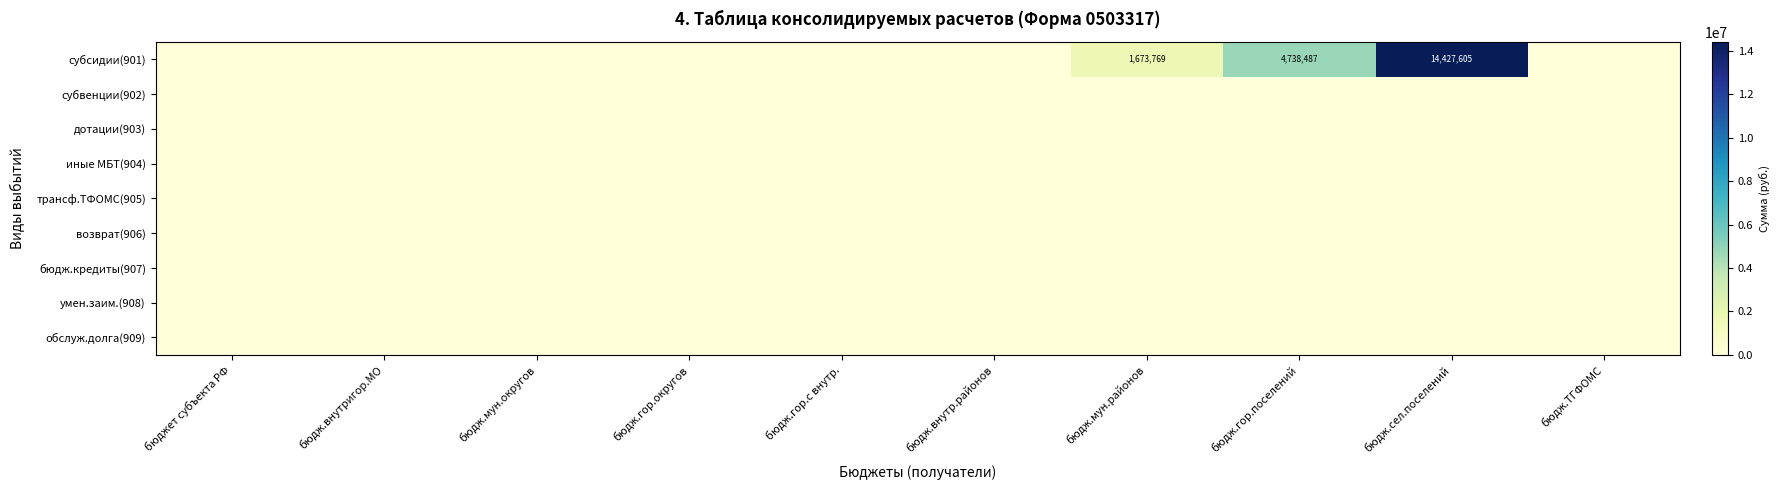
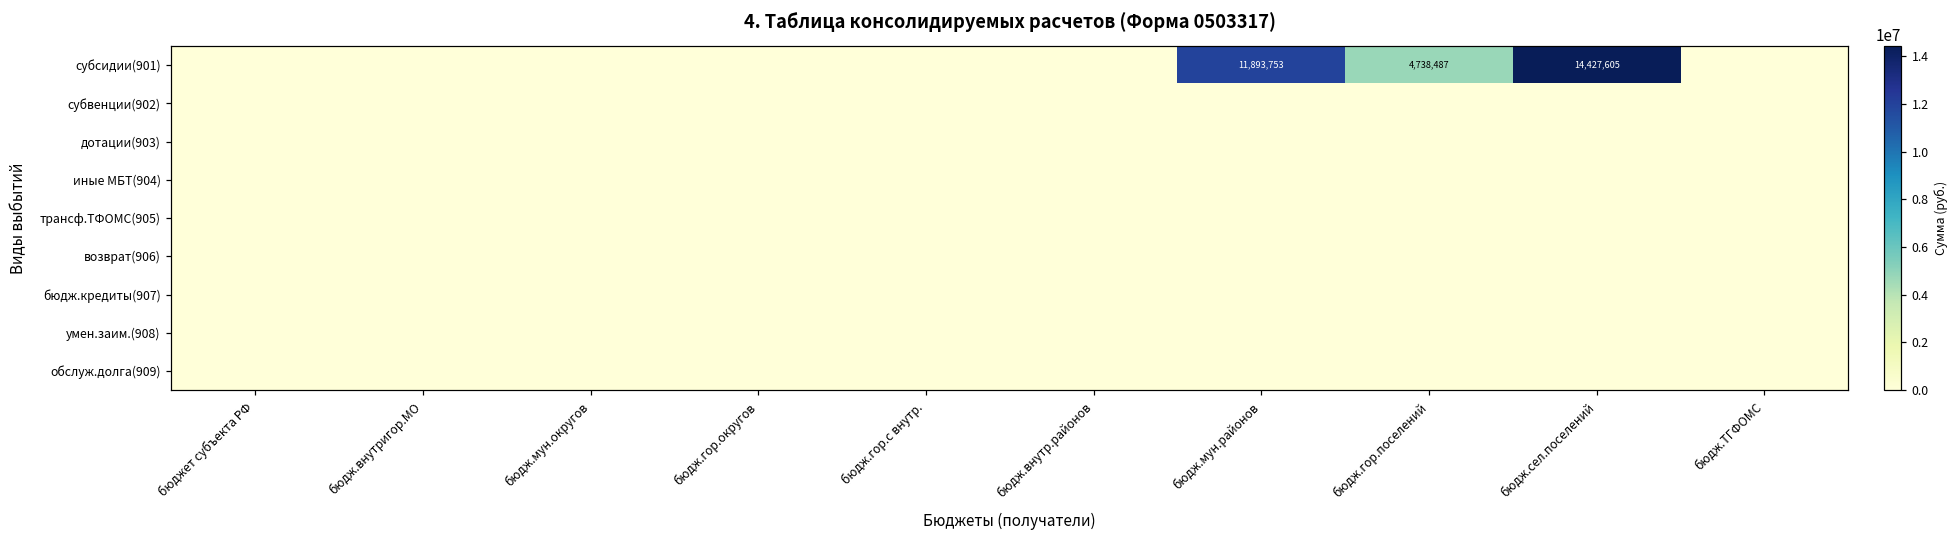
субсидии(901), бюдж.мун.районов: 1,673,769 -> 11,893,753
